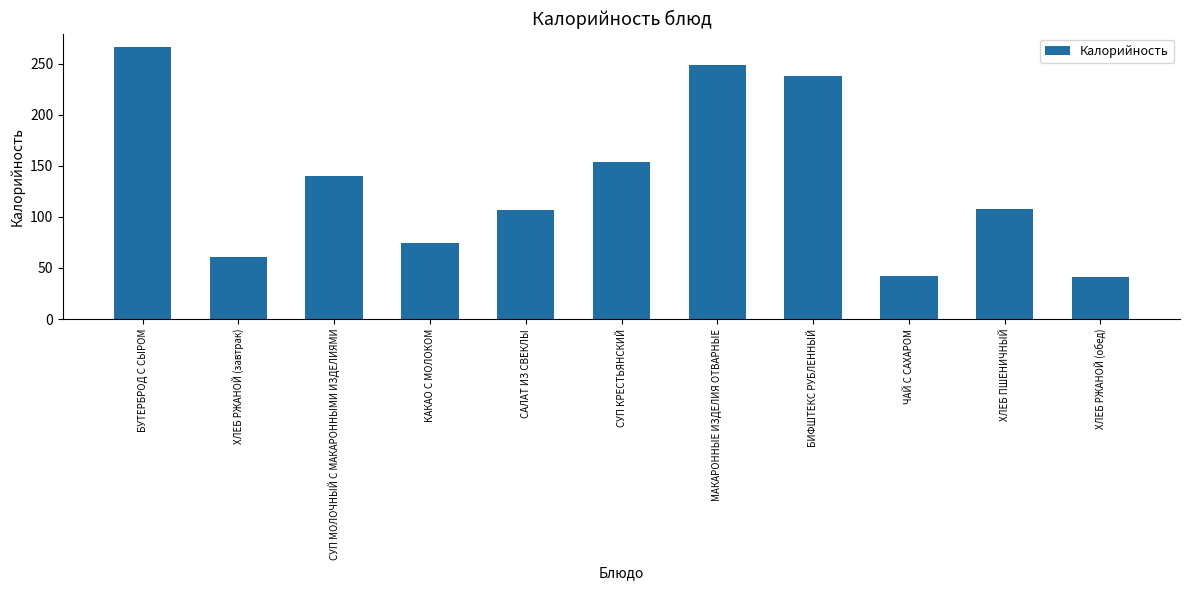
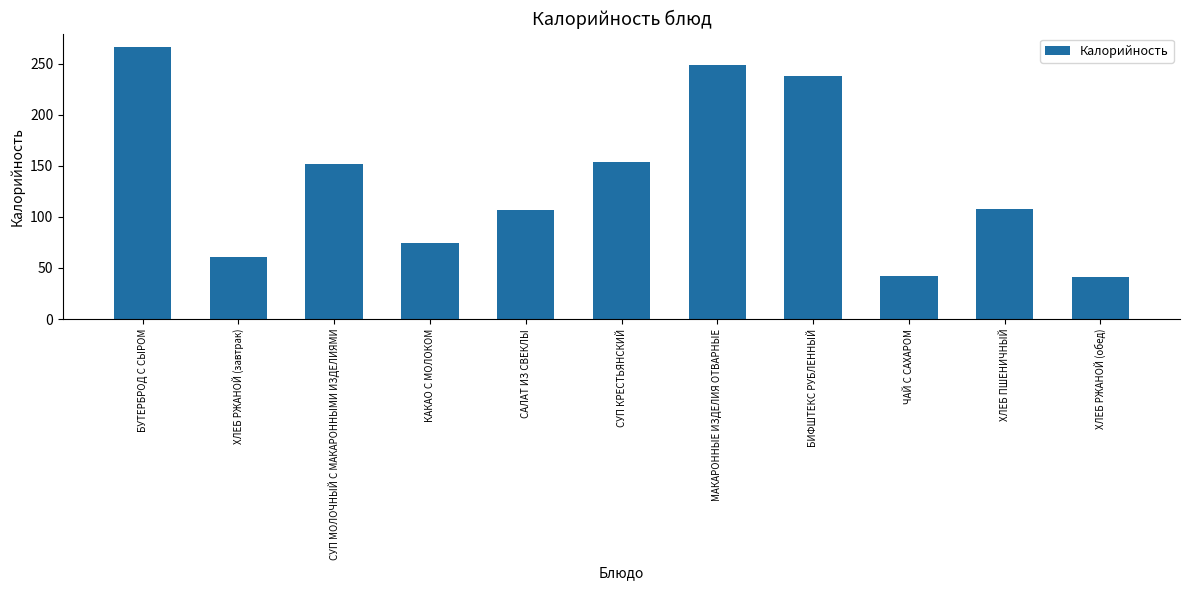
СУП МОЛОЧНЫЙ С МАКАРОННЫМИ ИЗДЕЛИЯМИ: 140 -> 151
